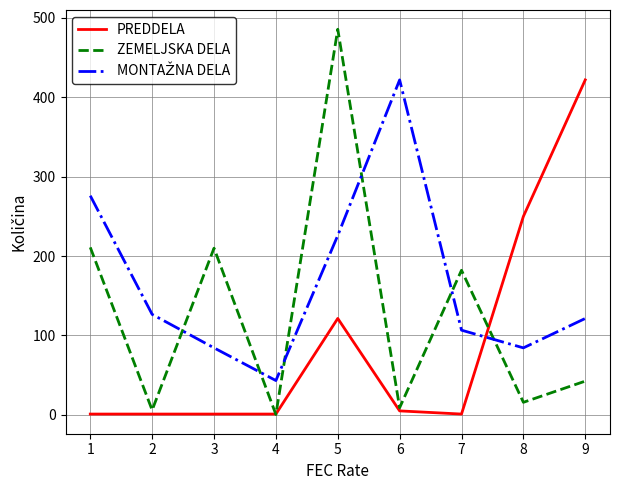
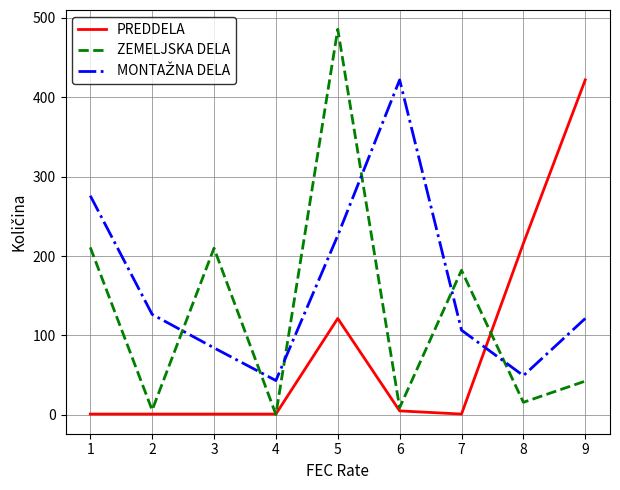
PREDDELA, 8: 250 -> 220
MONTAŽNA DELA, 8: 80 -> 50
